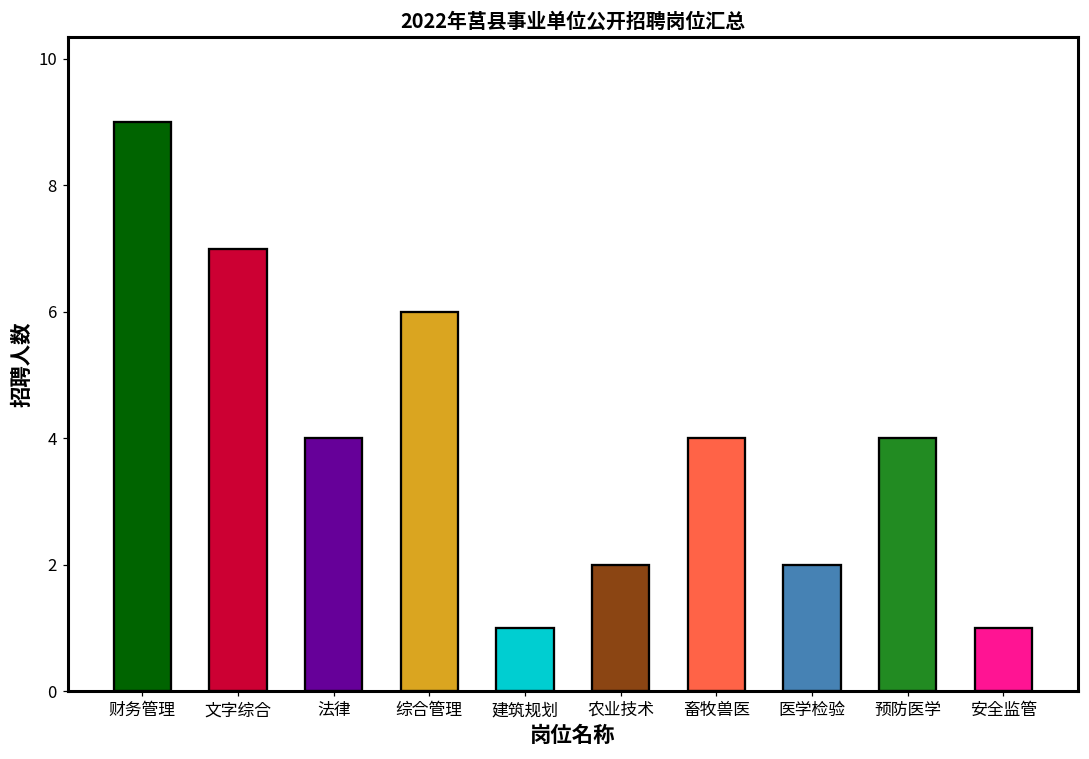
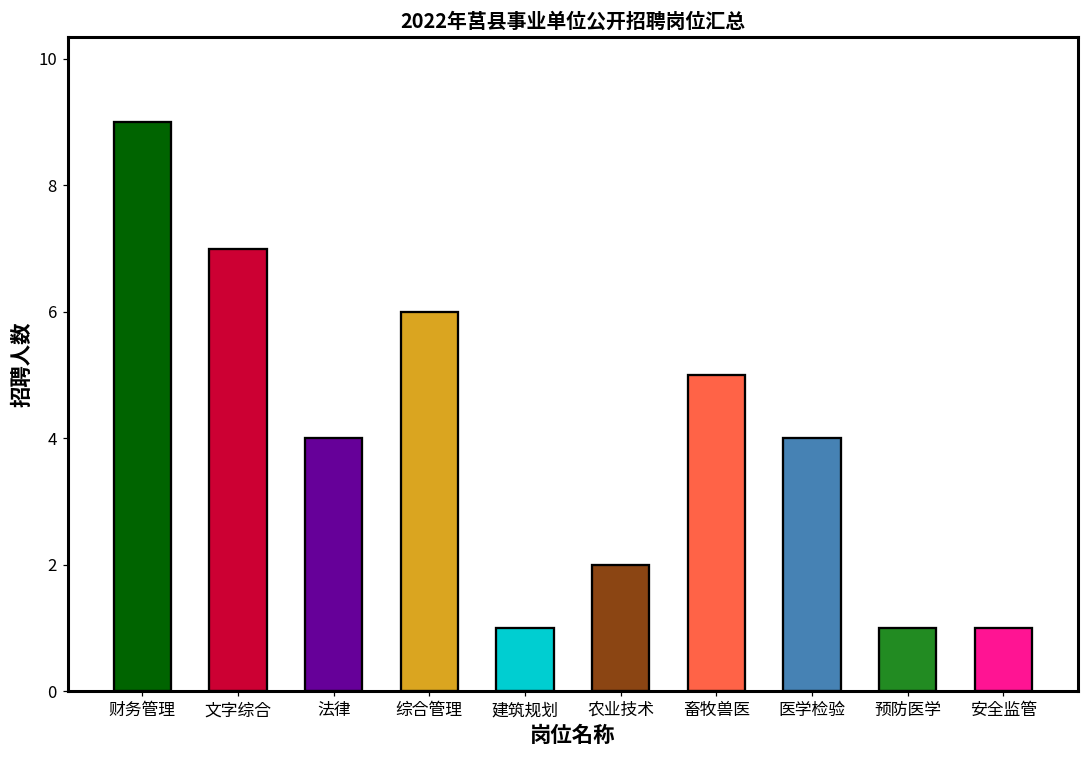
畜牧兽医: 4 -> 5
医学检验: 2 -> 4
预防医学: 4 -> 1
